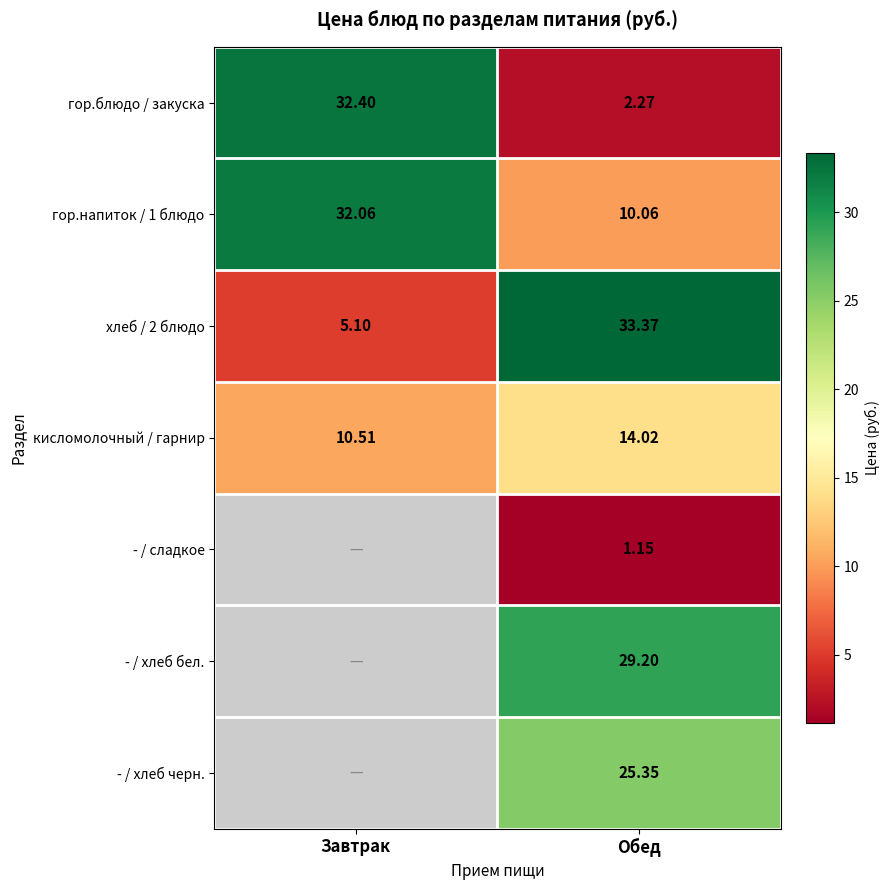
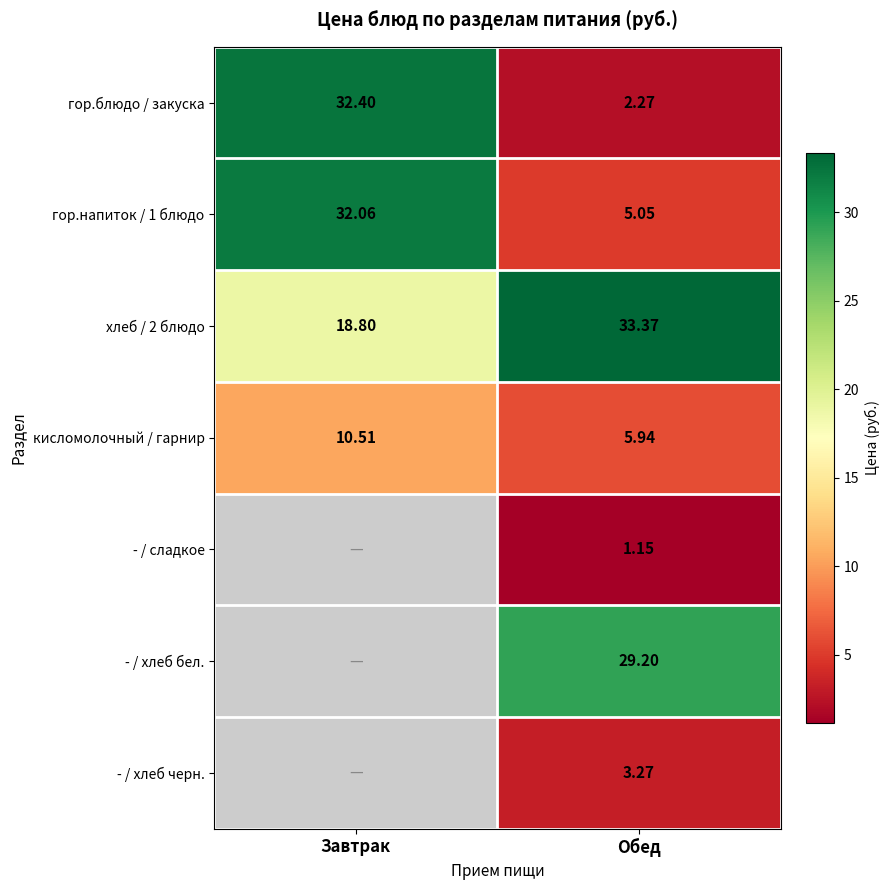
гор.напиток / 1 блюдо, Обед: 10.06 -> 5.05
хлеб / 2 блюдо, Завтрак: 5.10 -> 18.80
кисломолочный / гарнир, Обед: 14.02 -> 5.94
- / хлеб черн., Обед: 25.35 -> 3.27
